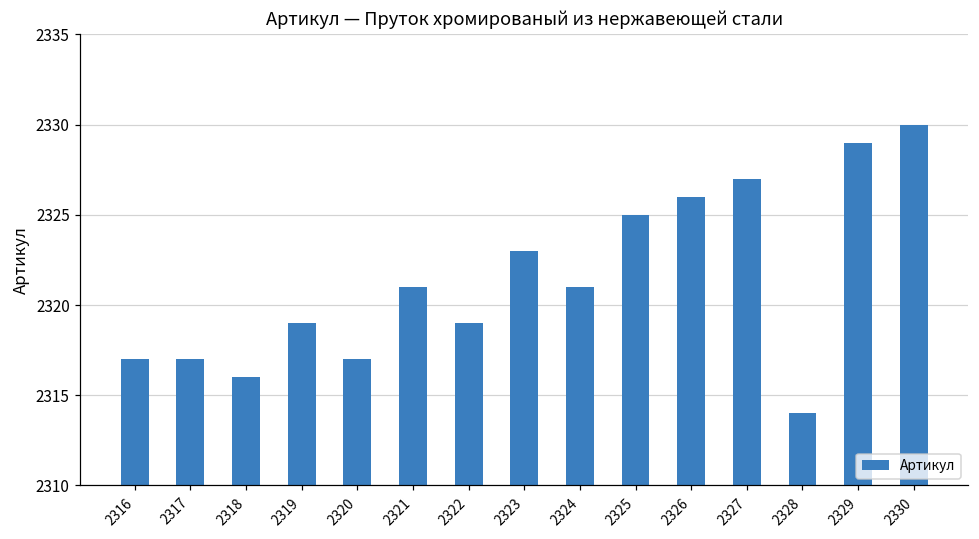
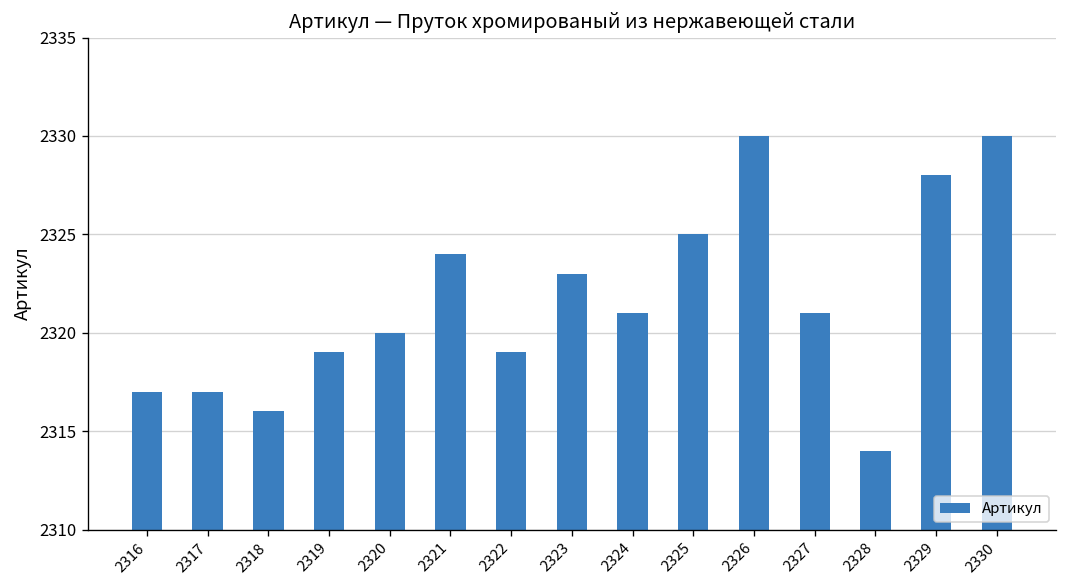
2320: 2317 -> 2320
2321: 2321 -> 2324
2326: 2326 -> 2330
2327: 2327 -> 2321
2329: 2329 -> 2328
